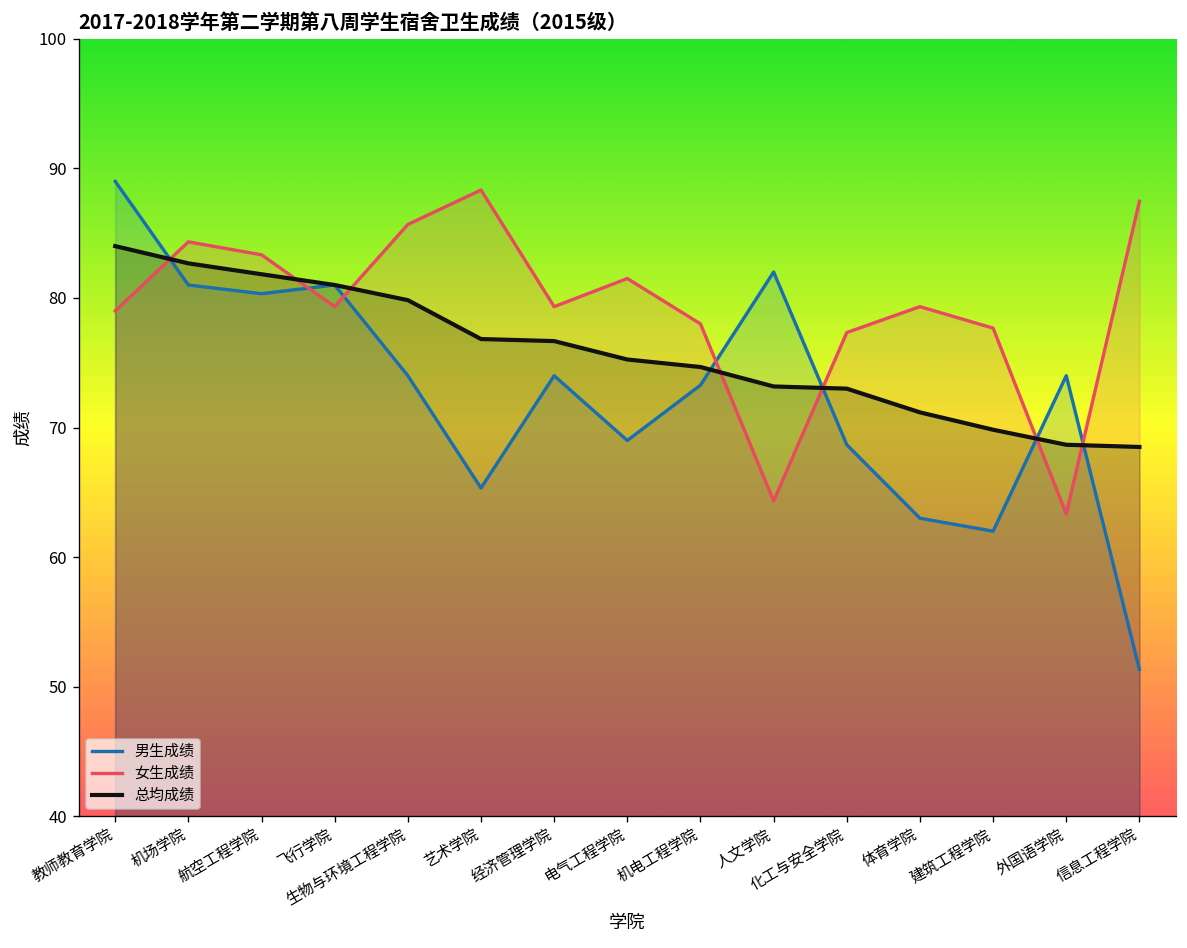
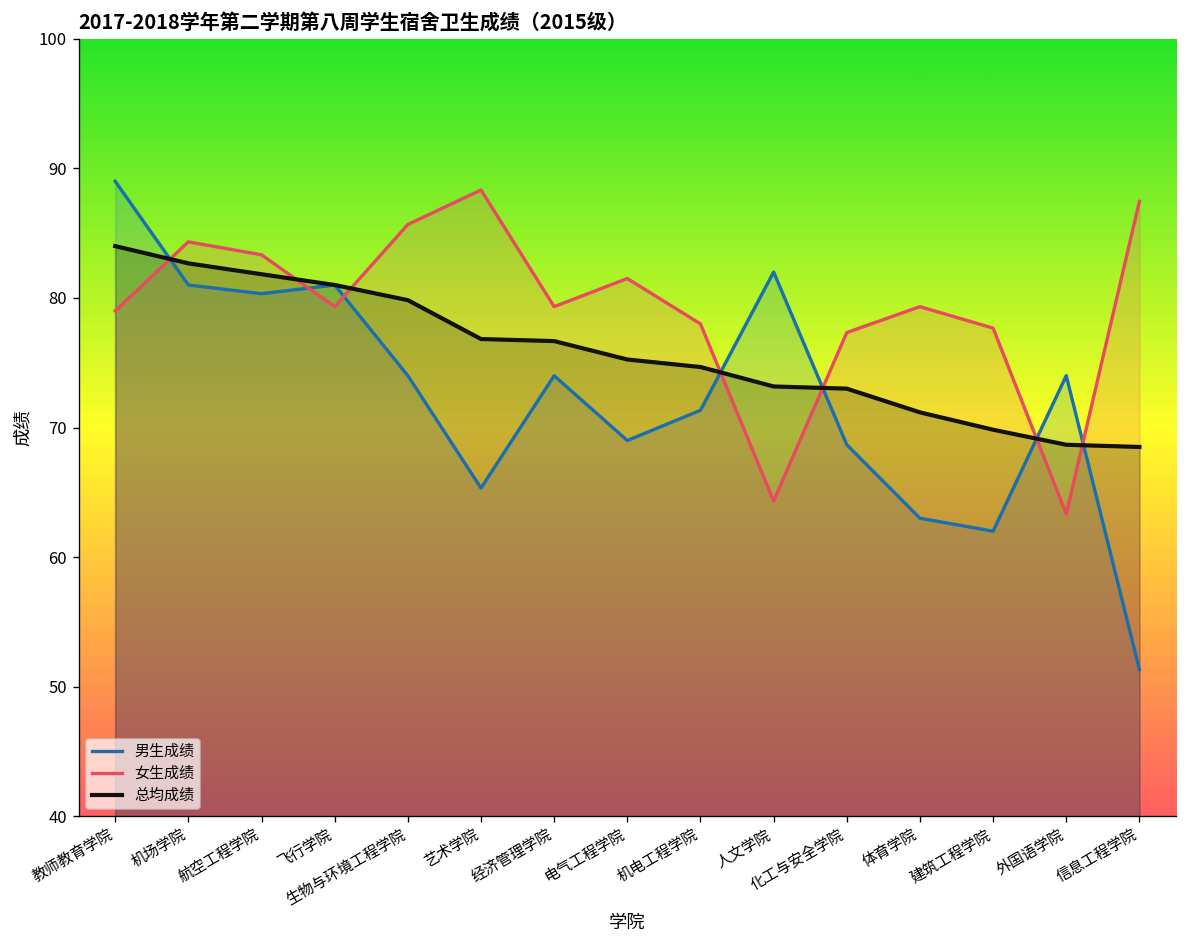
男生成绩, 机电工程学院: 73.3 -> 71.3
